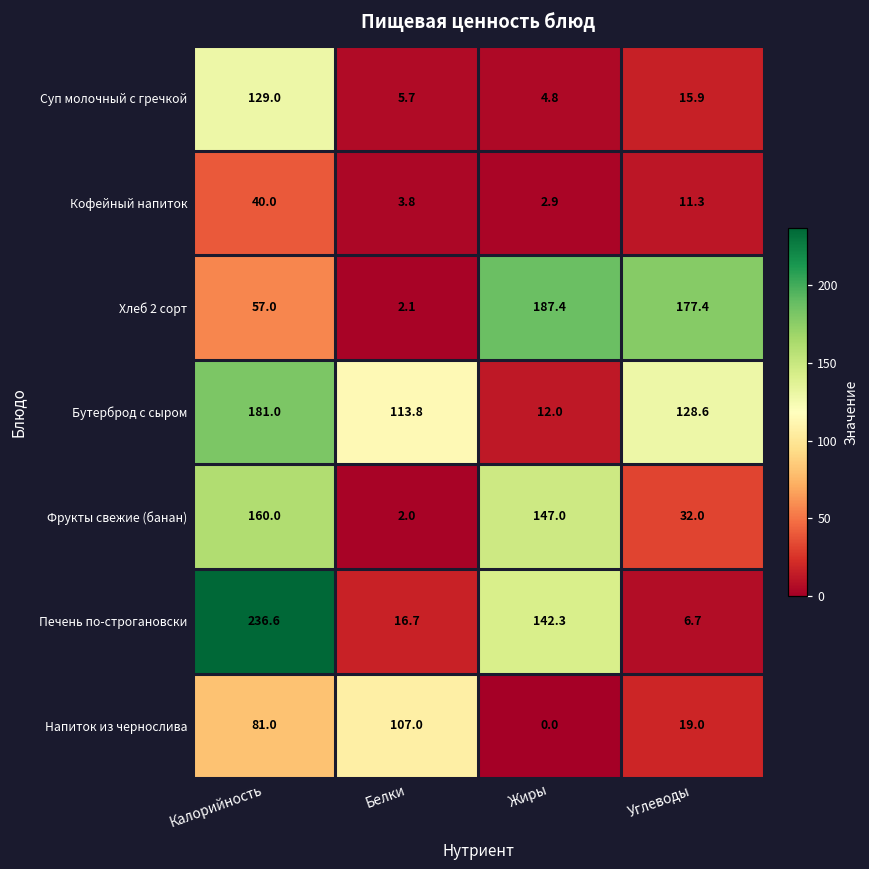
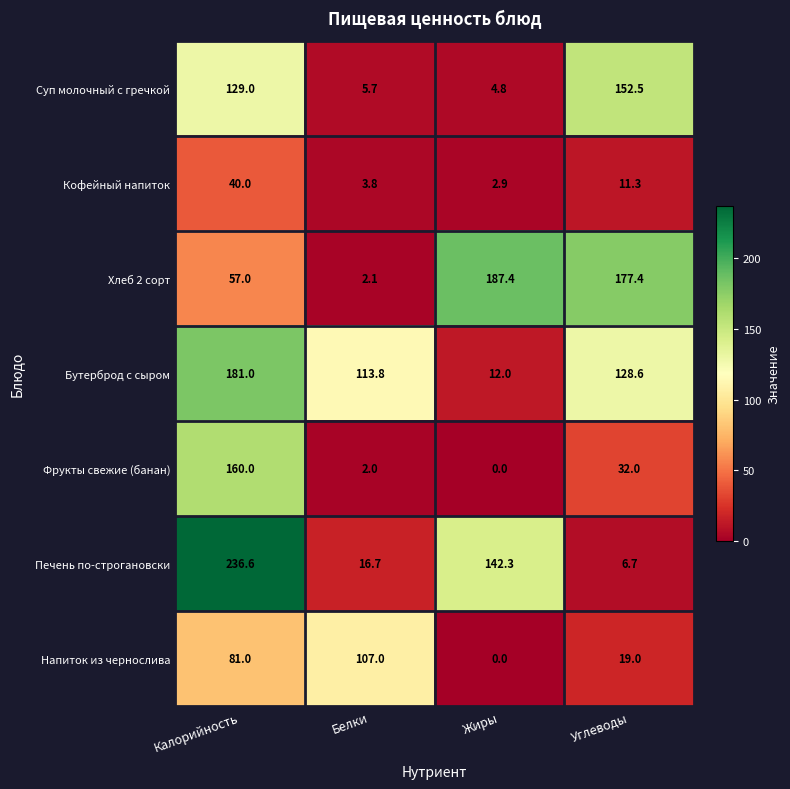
Суп молочный с гречкой, Углеводы: 15.9 -> 152.5
Фрукты свежие (банан), Жиры: 147.0 -> 0.0
